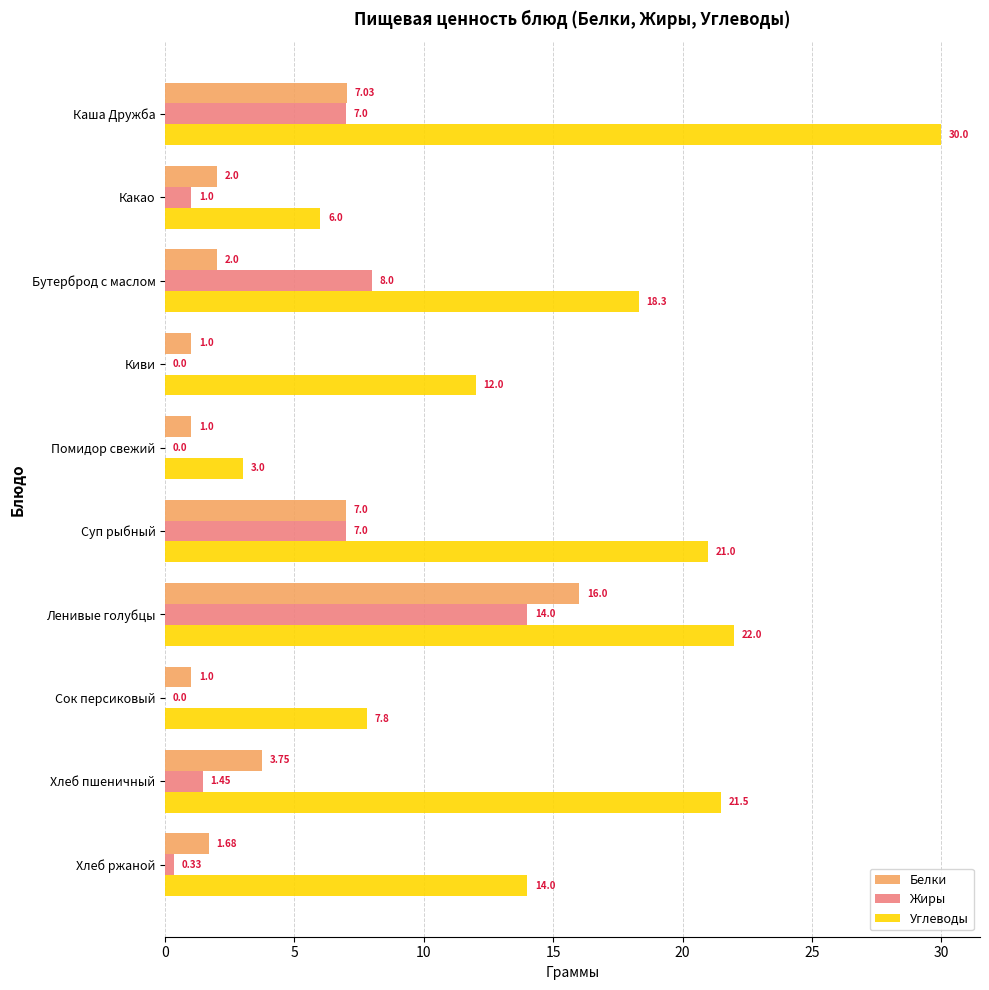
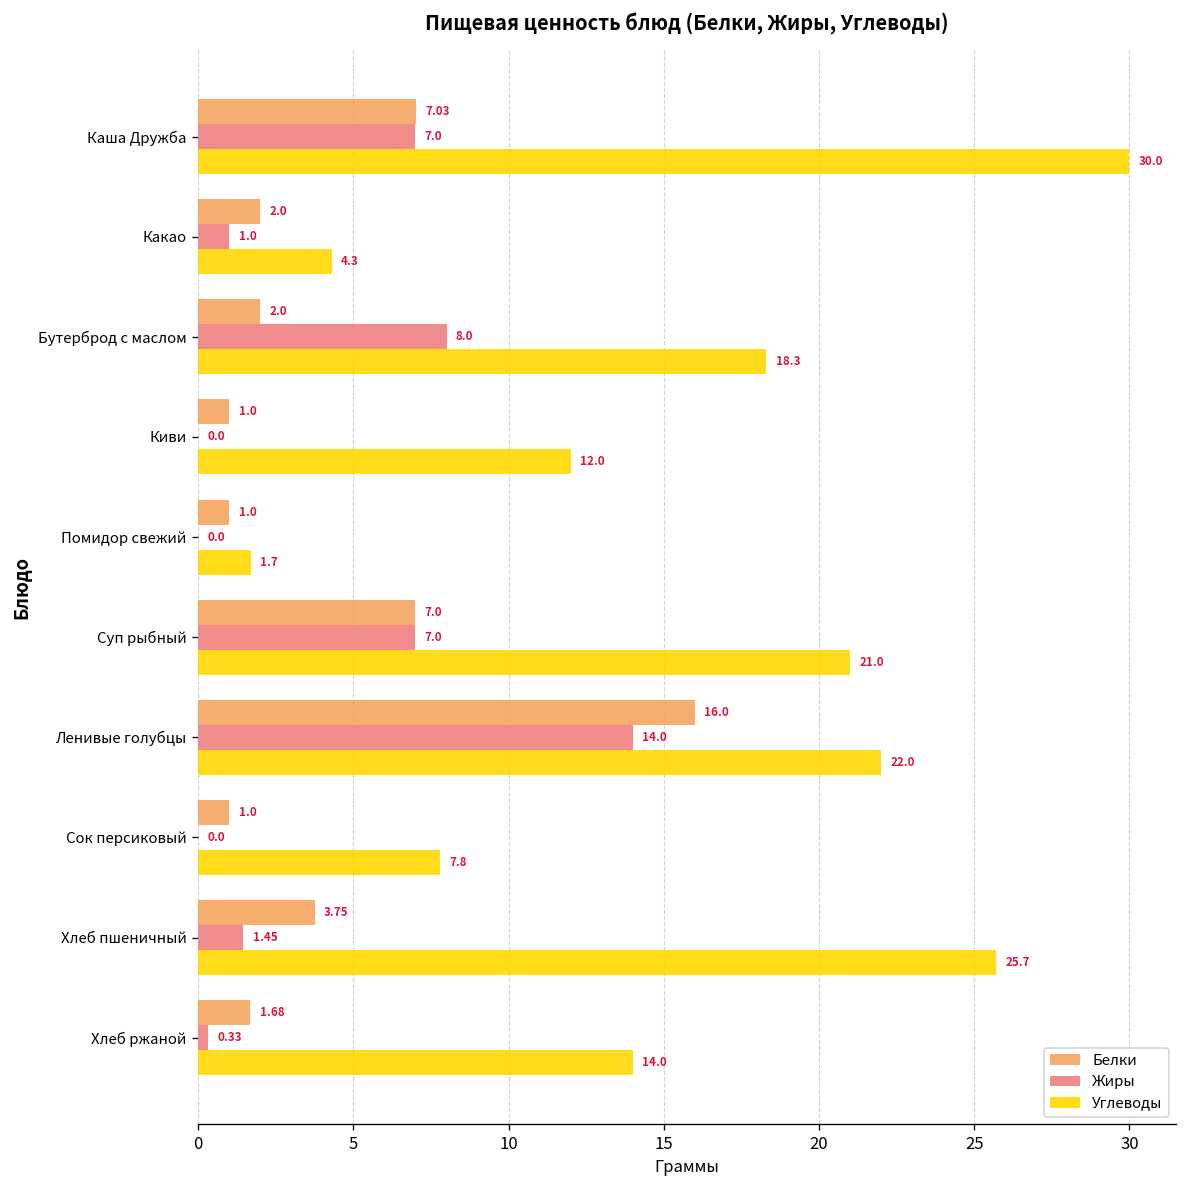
Углеводы, Какао: 6.0 -> 4.3
Углеводы, Помидор свежий: 3.0 -> 1.7
Углеводы, Хлеб пшеничный: 21.5 -> 25.7
